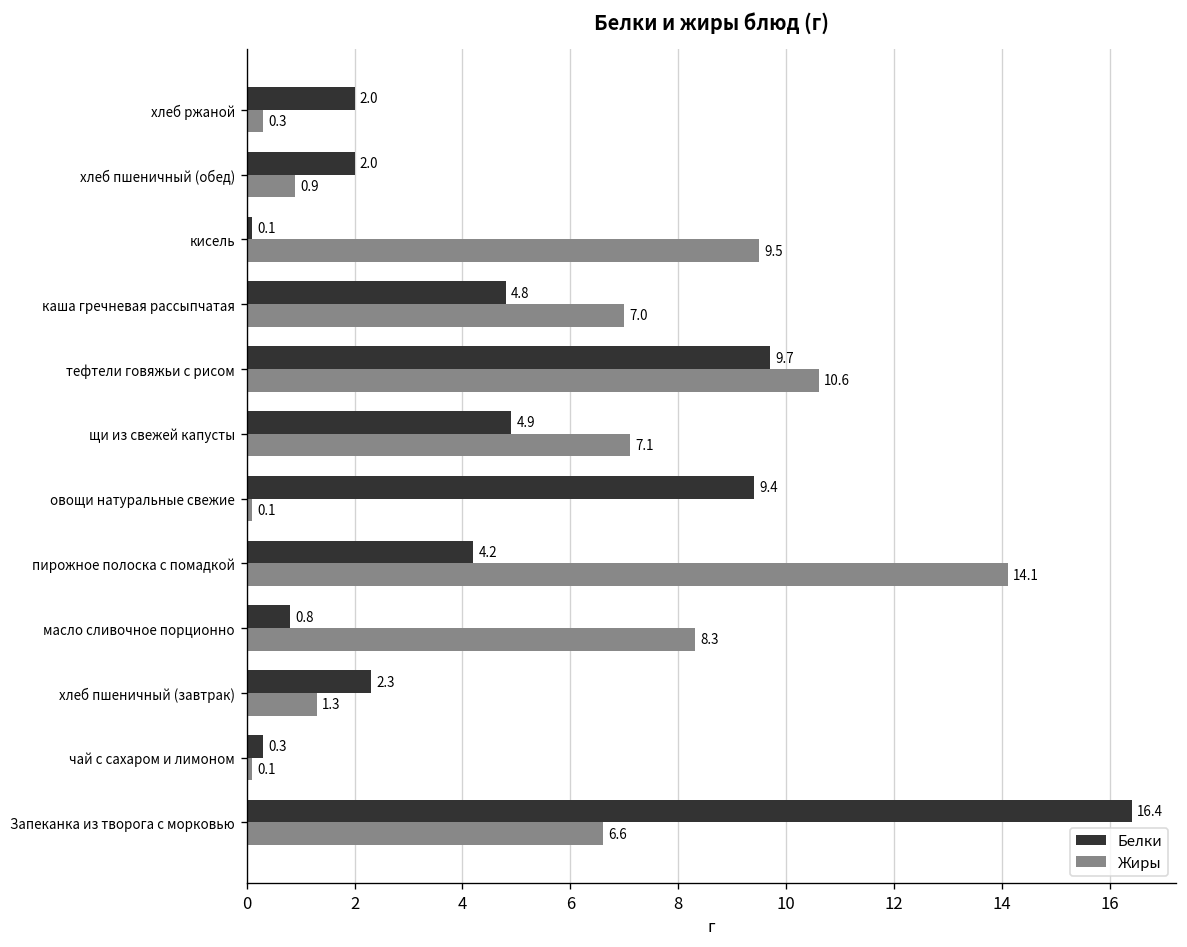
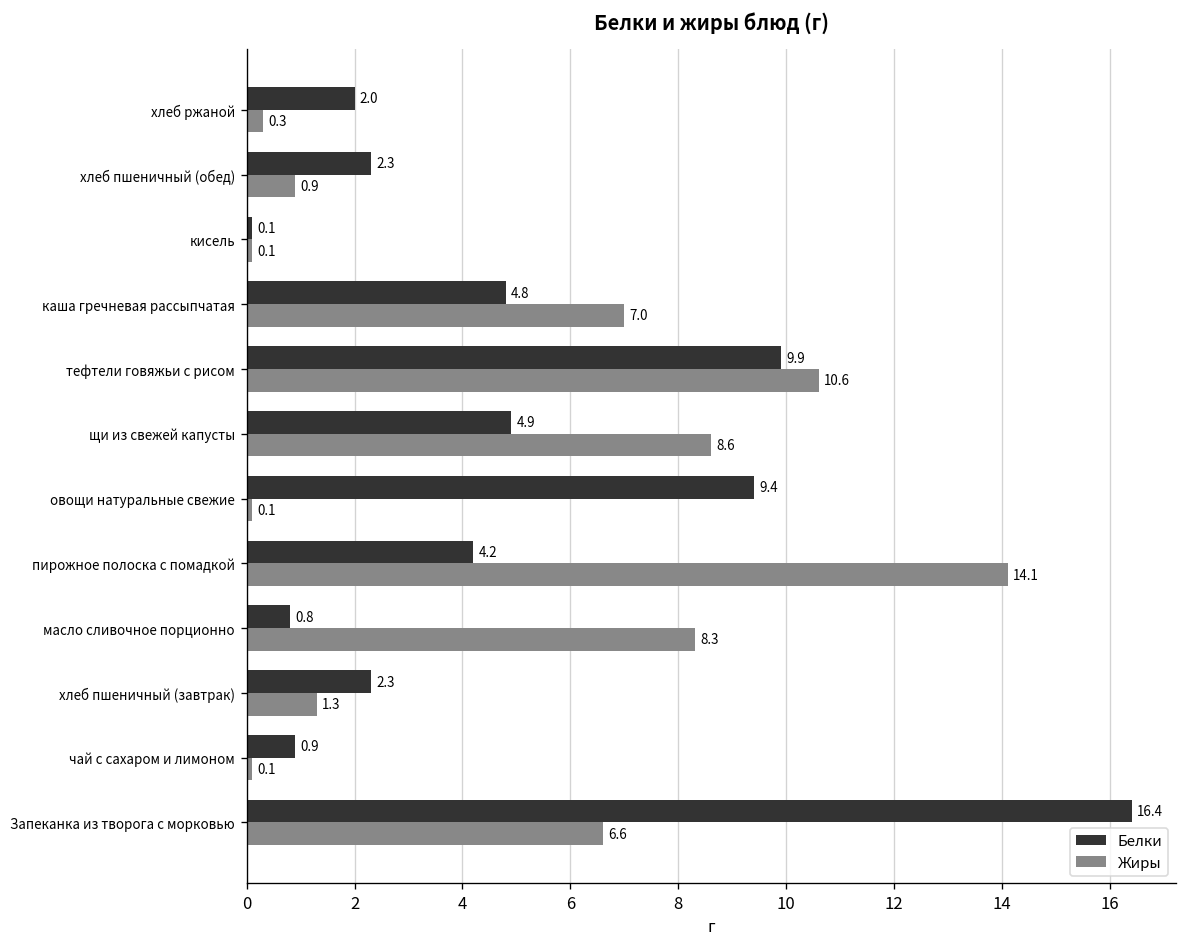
Белки, хлеб пшеничный (обед): 2.0 -> 2.3
Жиры, кисель: 9.5 -> 0.1
Белки, тефтели говяжьи с рисом: 9.7 -> 9.9
Жиры, щи из свежей капусты: 7.1 -> 8.6
Белки, чай с сахаром и лимоном: 0.3 -> 0.9
